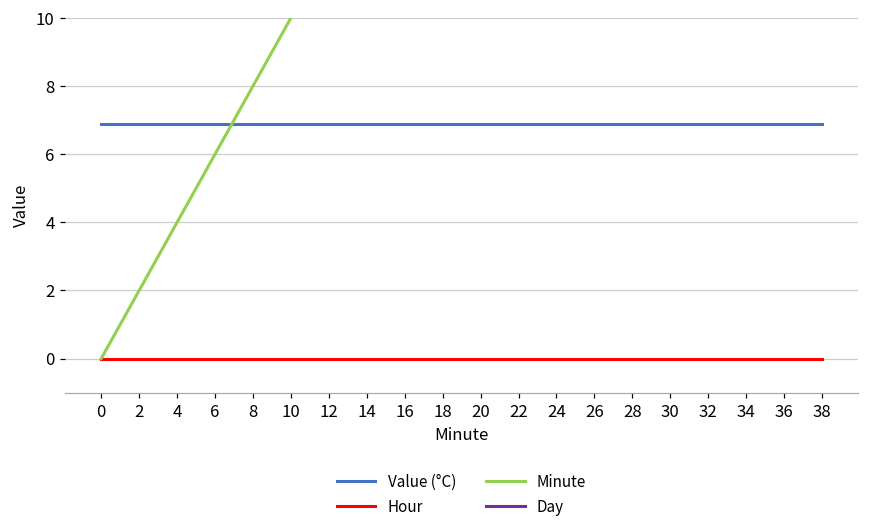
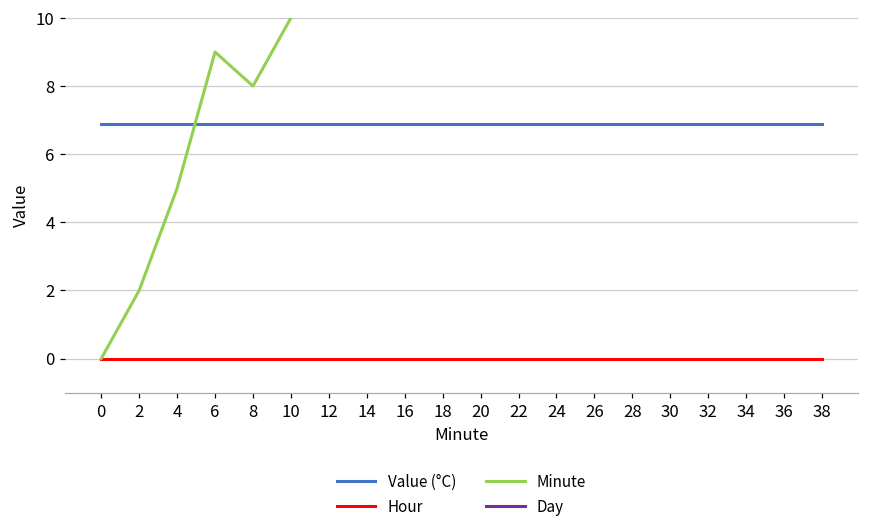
Minute, 4: 4 -> 5
Minute, 6: 6 -> 9
